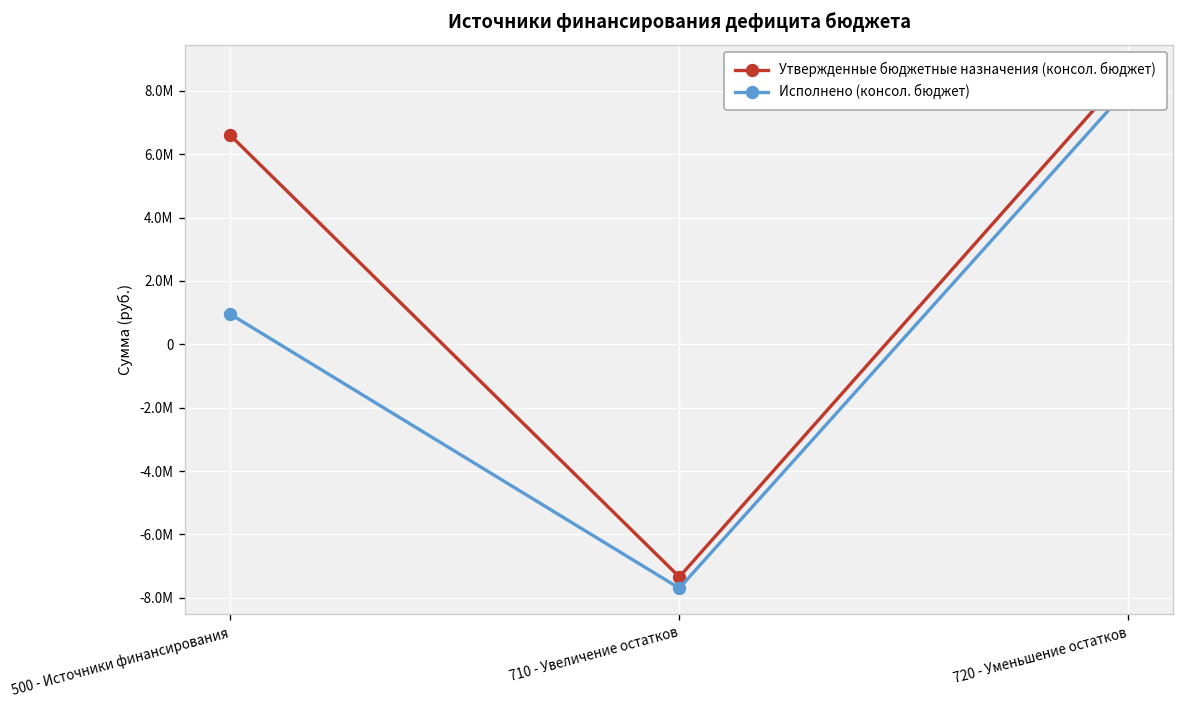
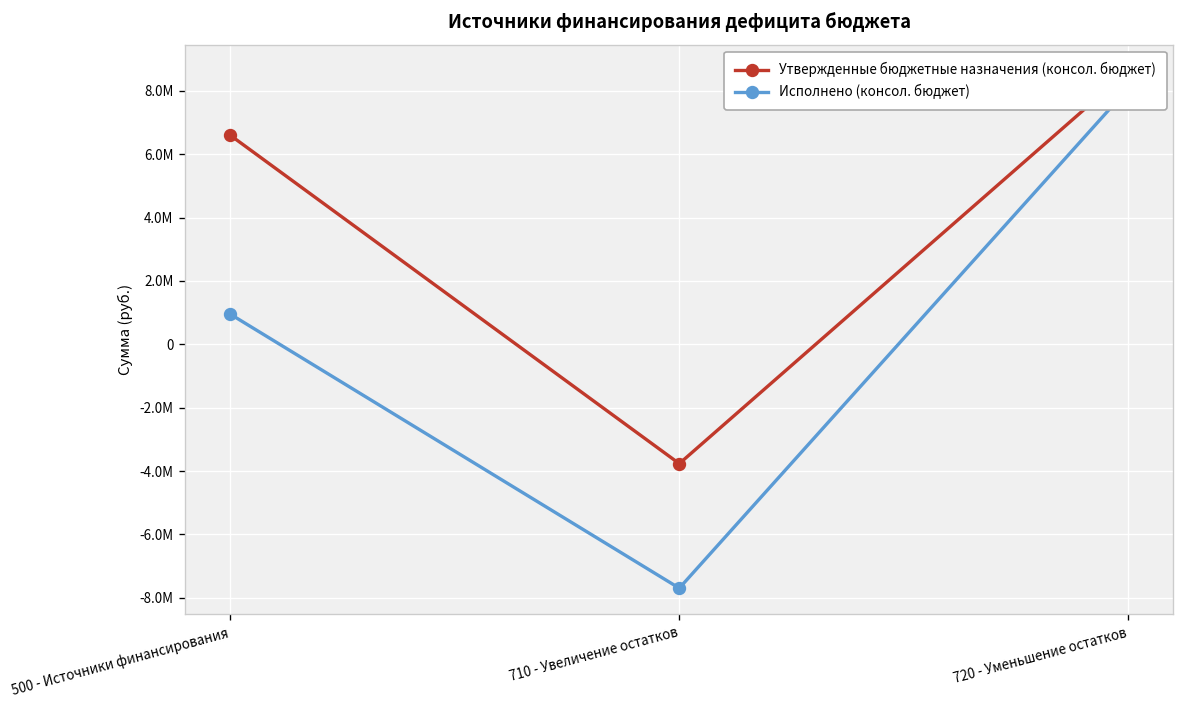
Утвержденные бюджетные назначения (консол. бюджет), 710 - Увеличение остатков: -7300000 -> -3800000
